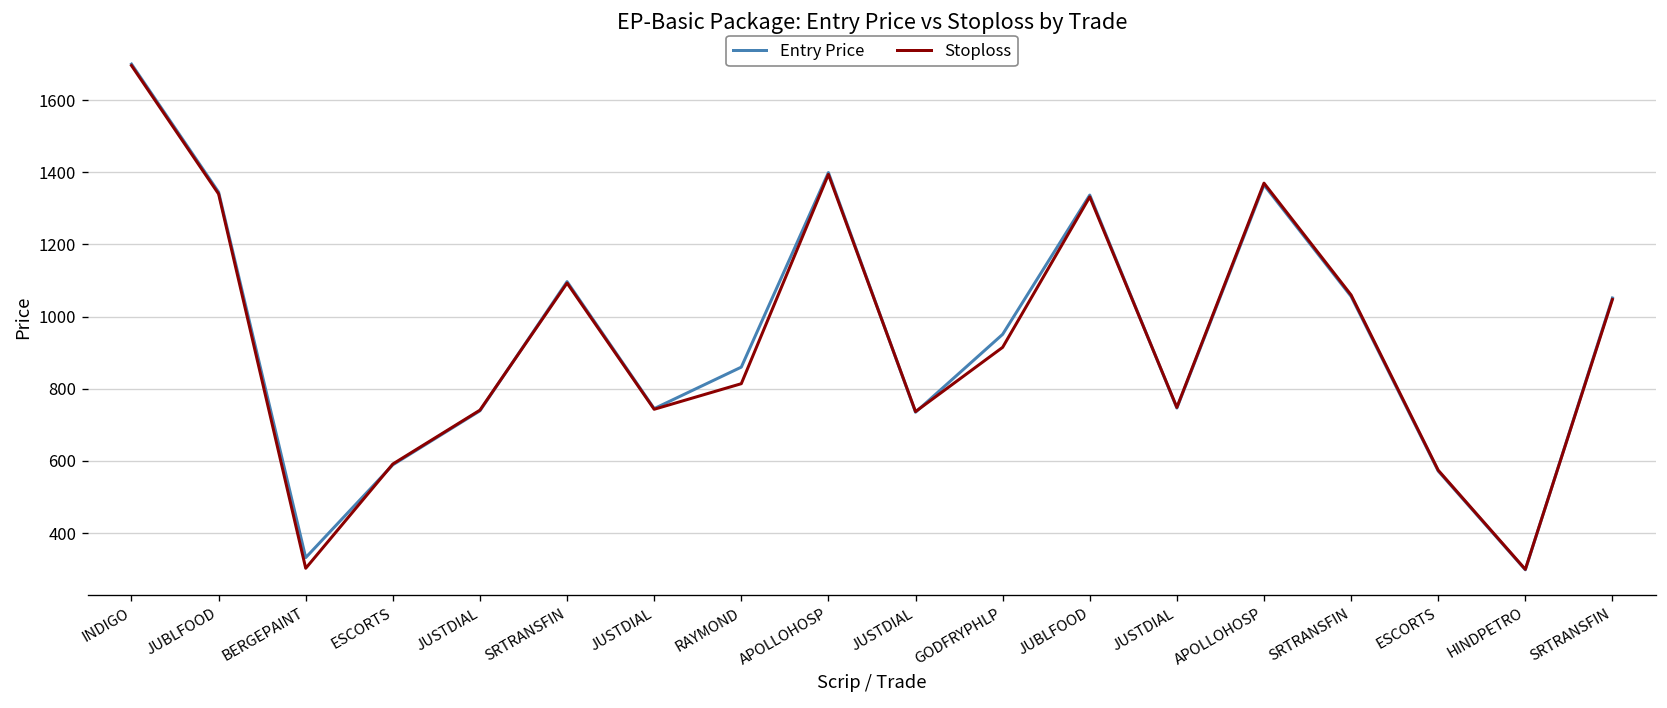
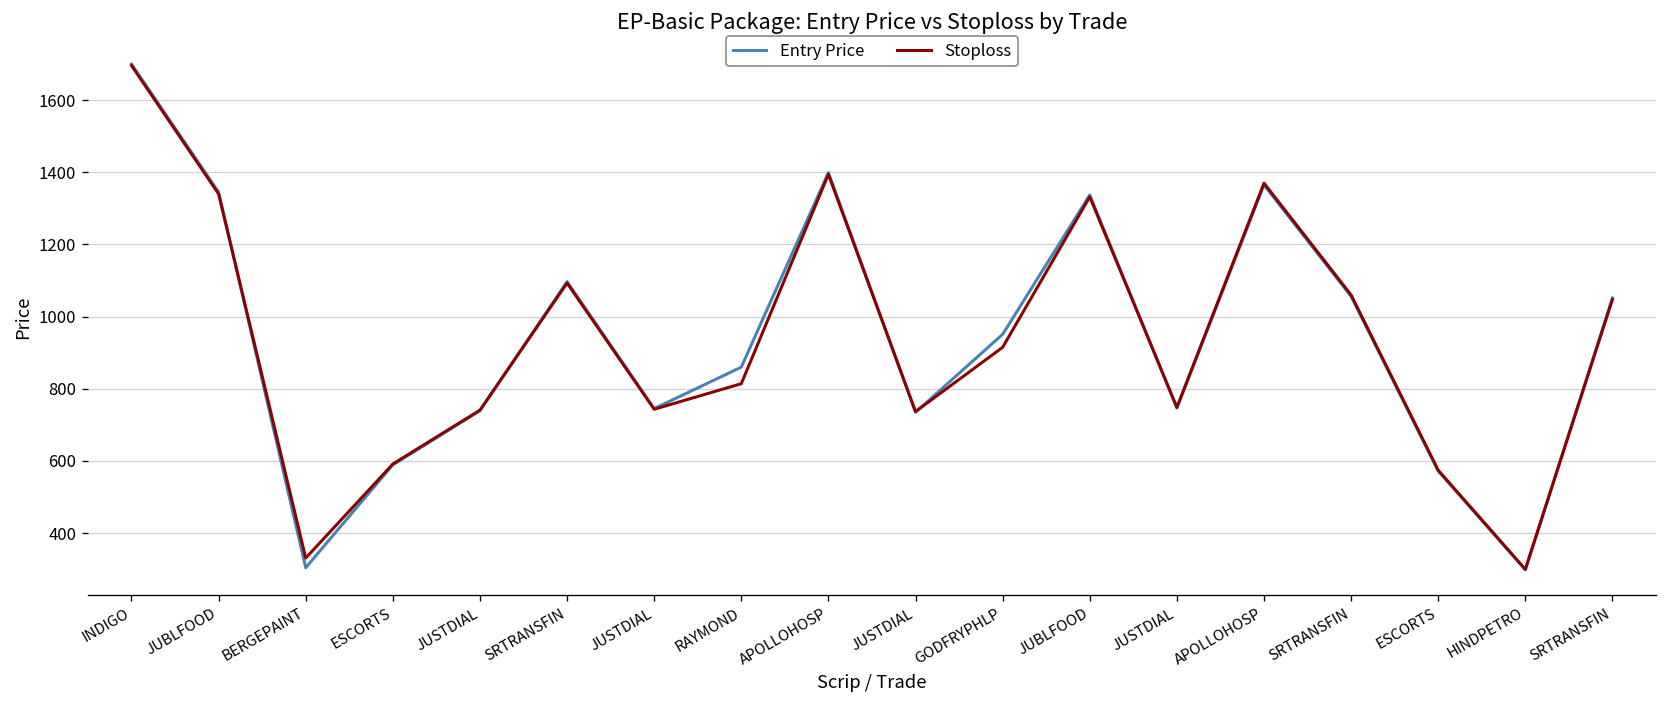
Entry Price, BERGEPAINT: 330 -> 300
Stoploss, BERGEPAINT: 300 -> 330
